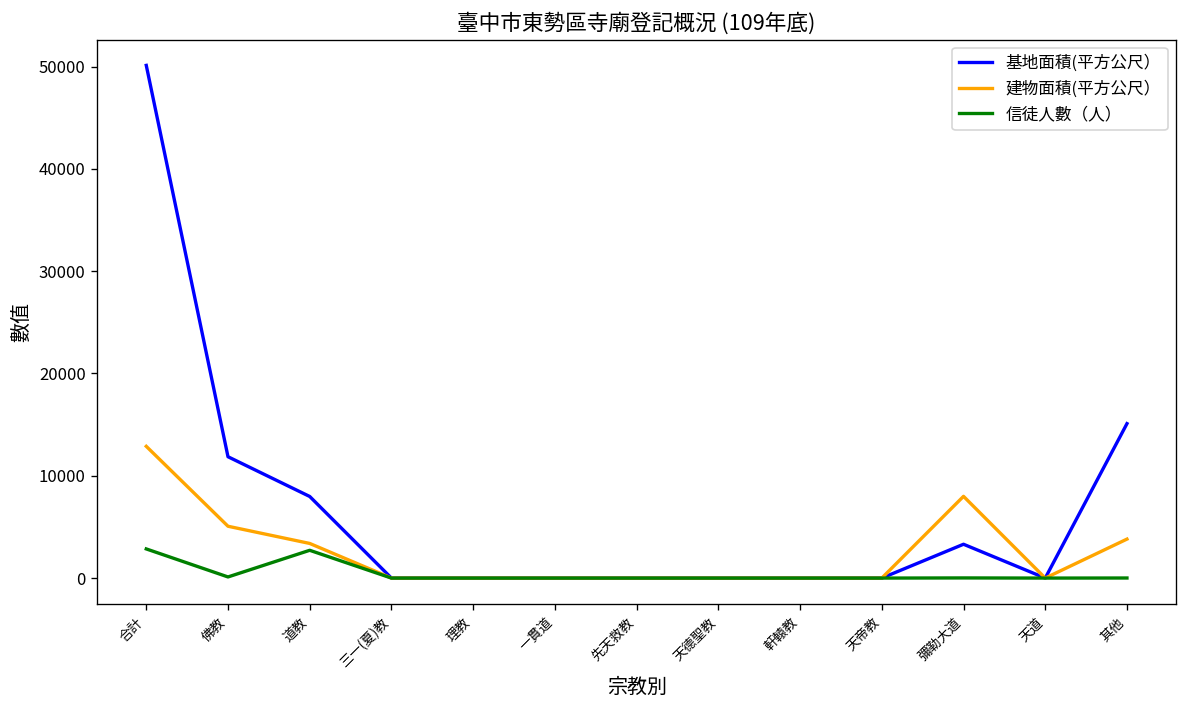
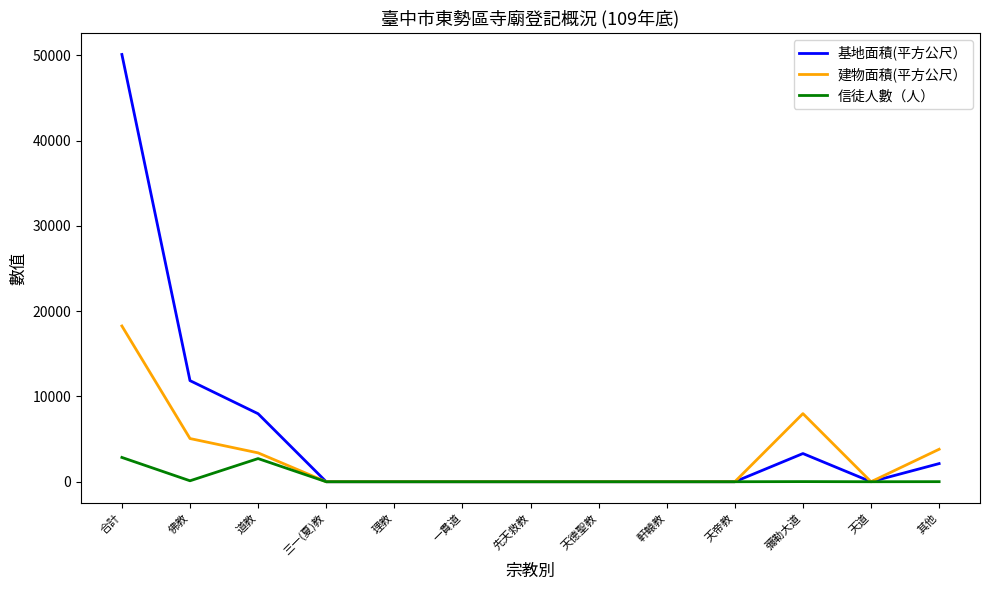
建物面積(平方公尺）, 合計: 13000 -> 18000
基地面積(平方公尺）, 其他: 15000 -> 2000
